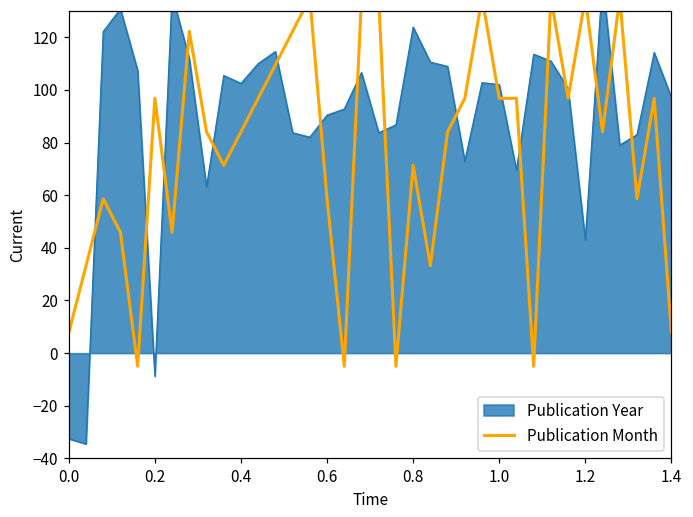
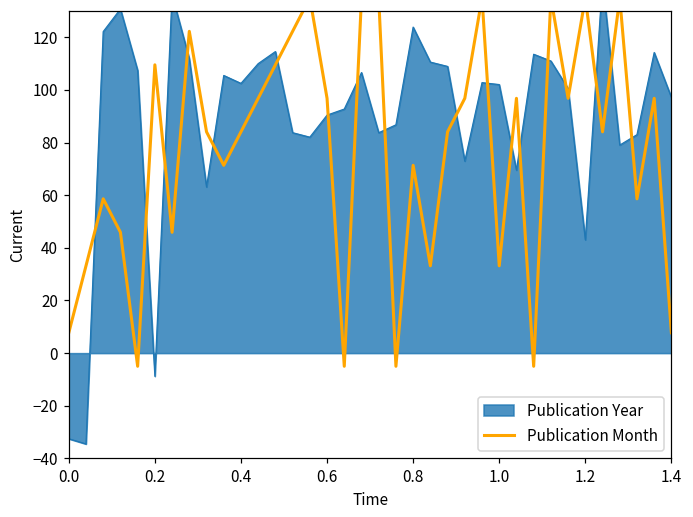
Publication Month, 0.2: 97 -> 110
Publication Month, 0.6: 59 -> 97
Publication Month, 1.0: 97 -> 33
